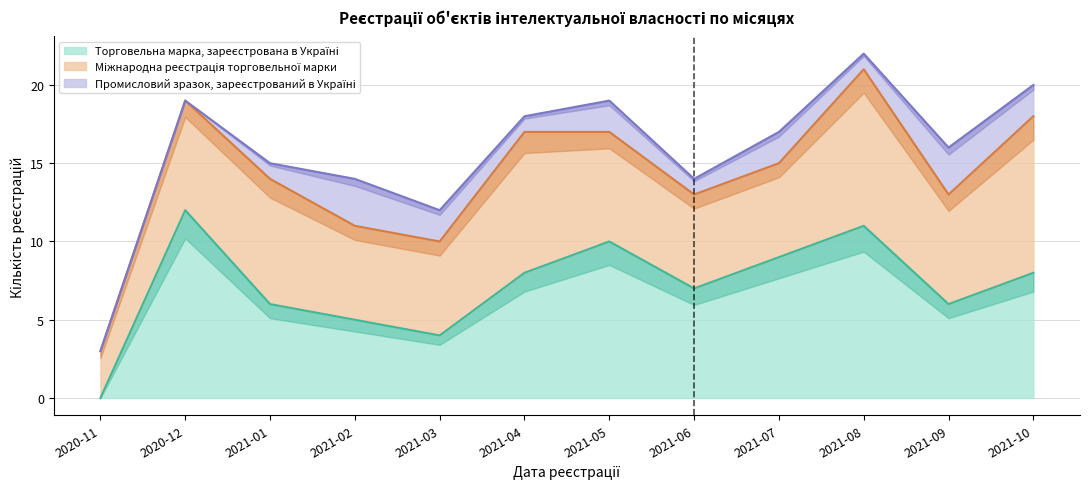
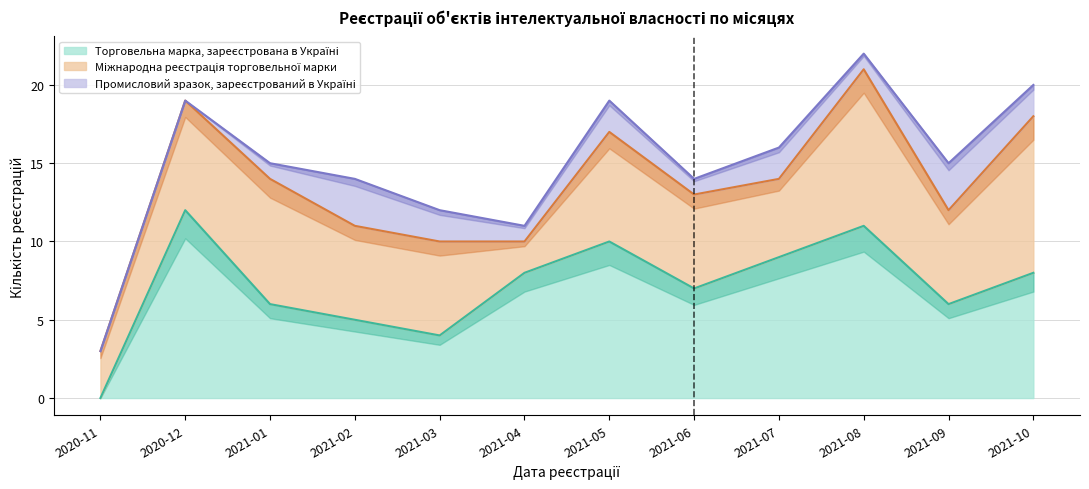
Міжнародна реєстрація торговельної марки, 2021-04: 9 -> 2
Міжнародна реєстрація торговельної марки, 2021-07: 6 -> 5
Міжнародна реєстрація торговельної марки, 2021-09: 7 -> 6
